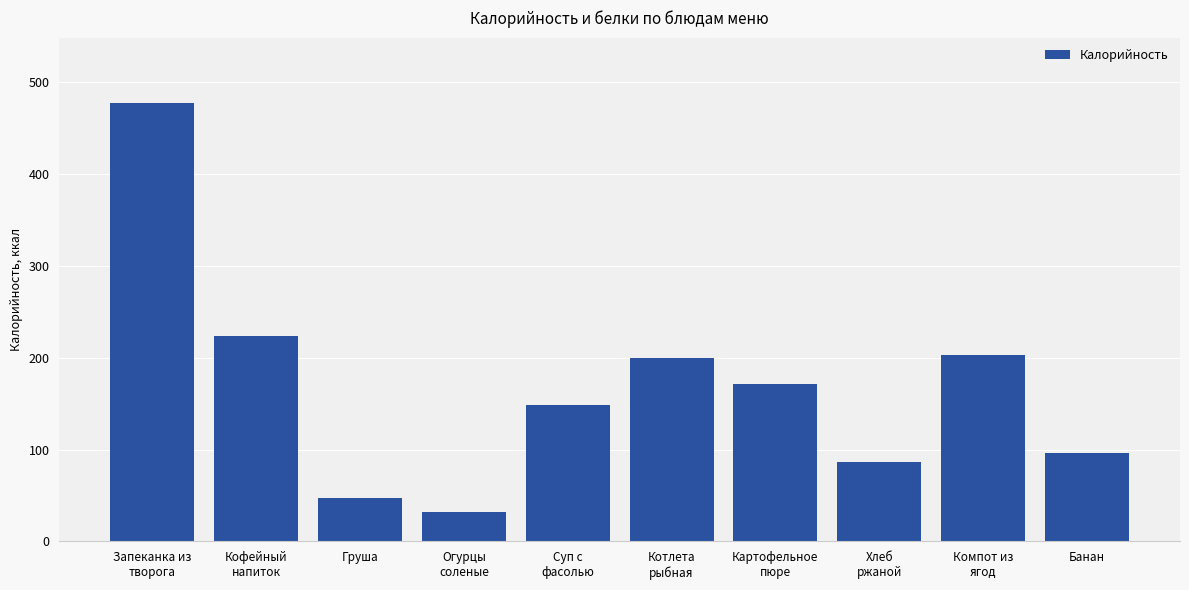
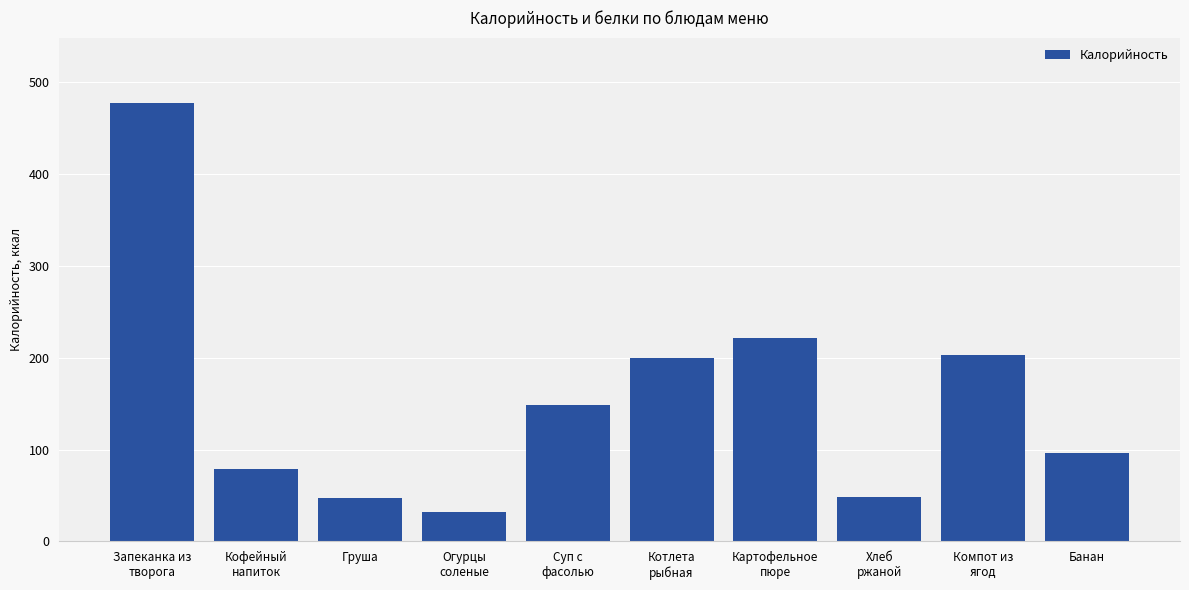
Кофейный напиток: 220 -> 80
Картофельное пюре: 170 -> 220
Хлеб ржаной: 90 -> 50
